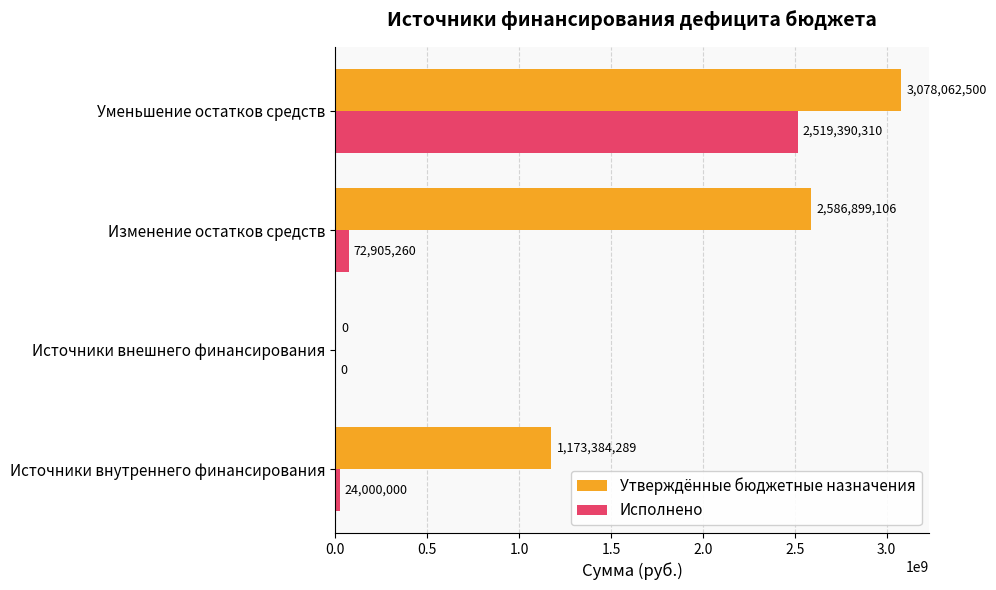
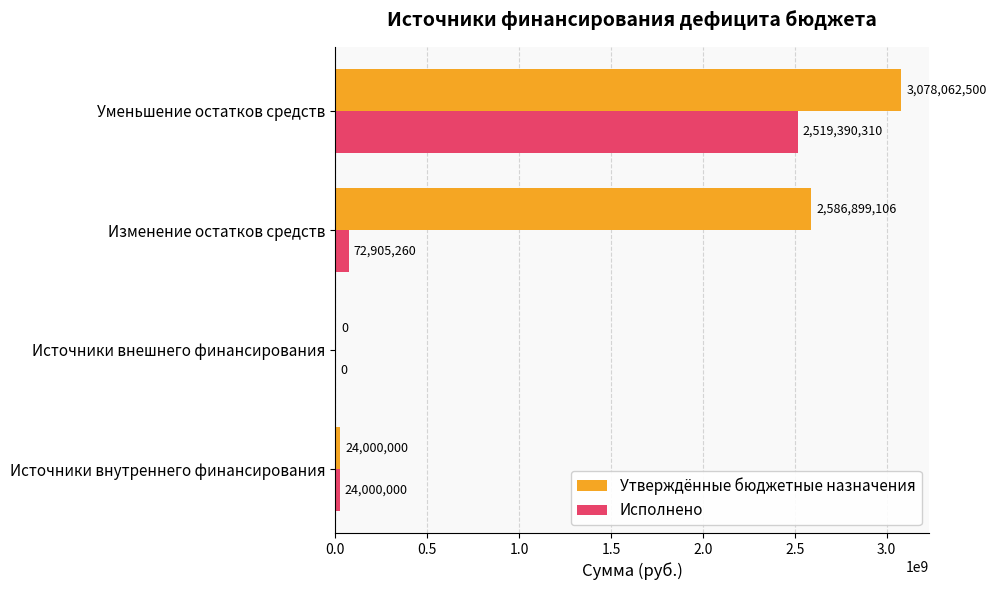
Утверждённые бюджетные назначения, Источники внутреннего финансирования: 1,173,384,289 -> 24,000,000
